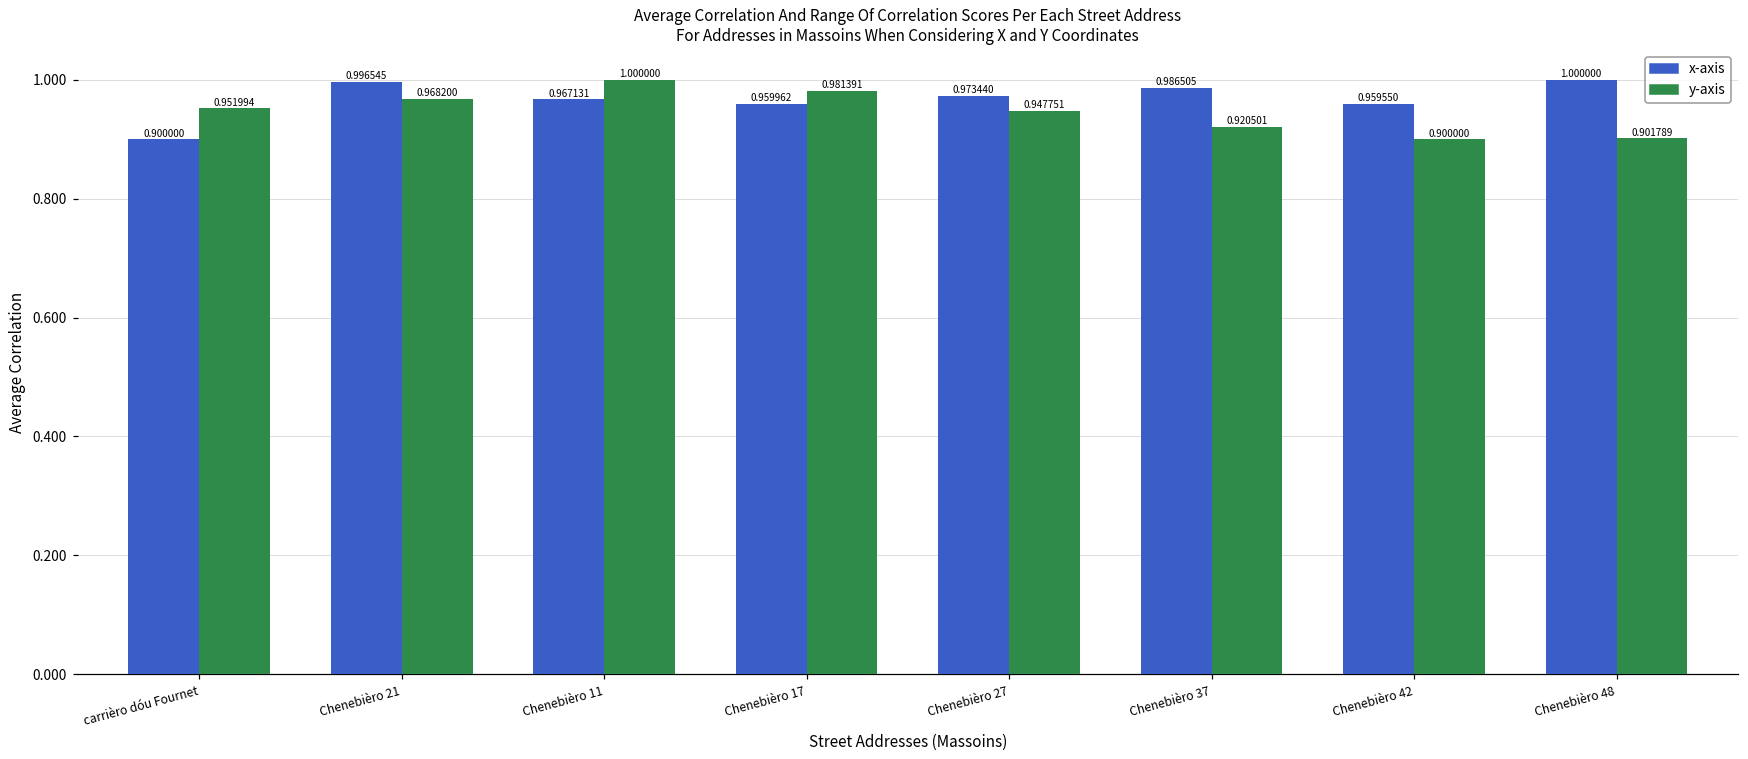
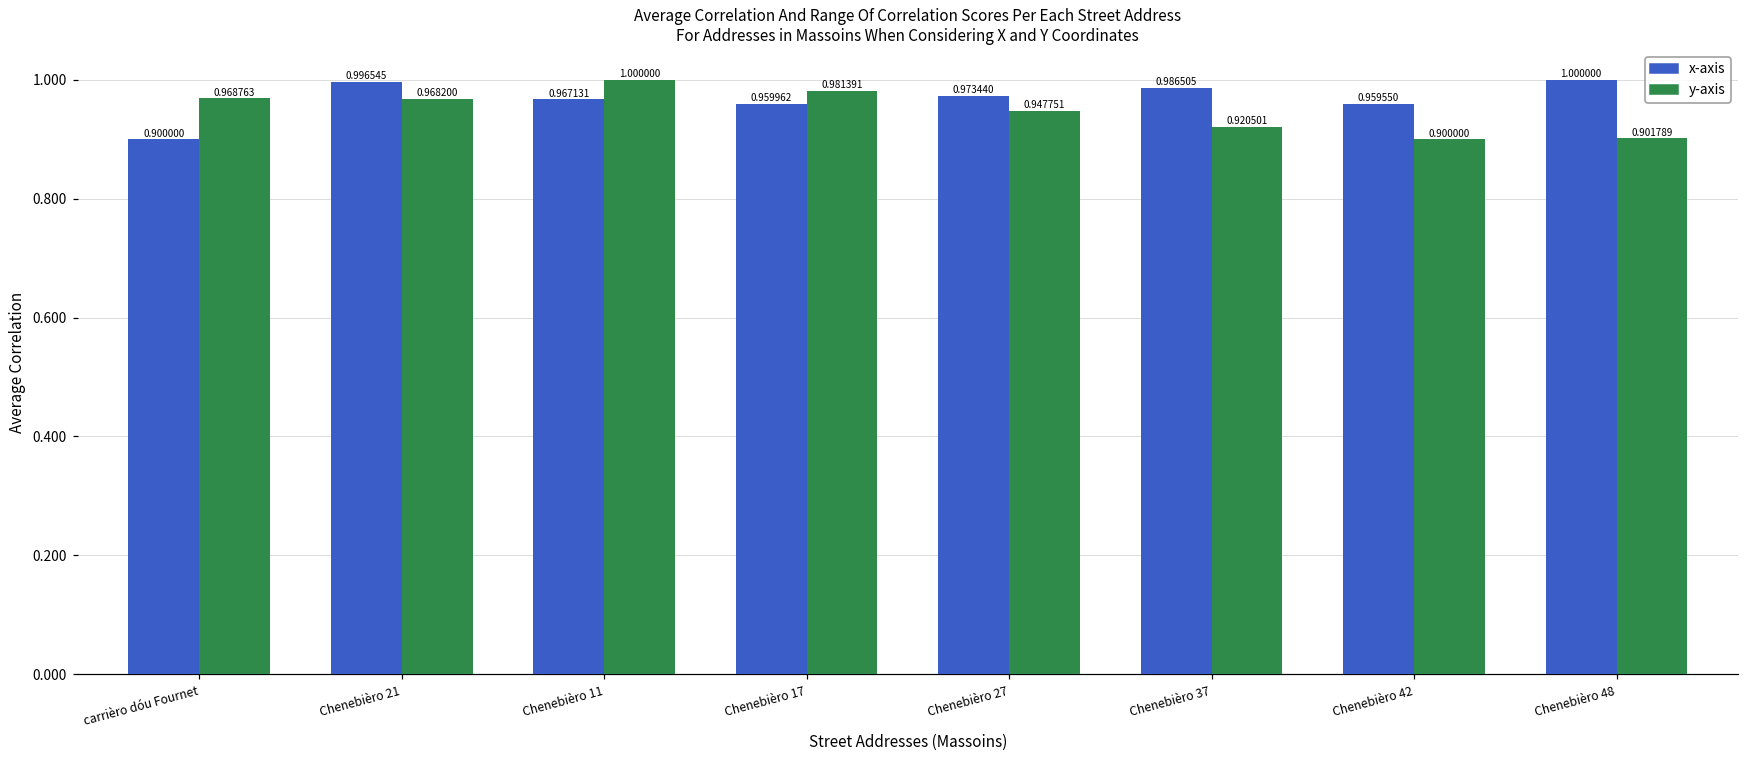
y-axis, carrièro dóu Fournet: 0.951994 -> 0.968763
